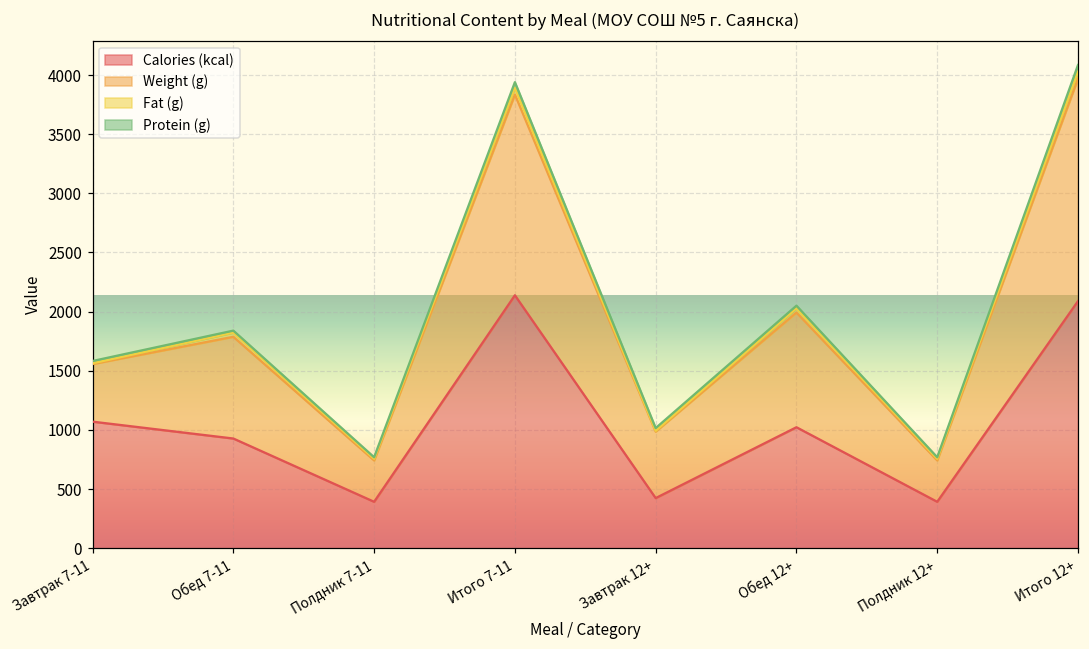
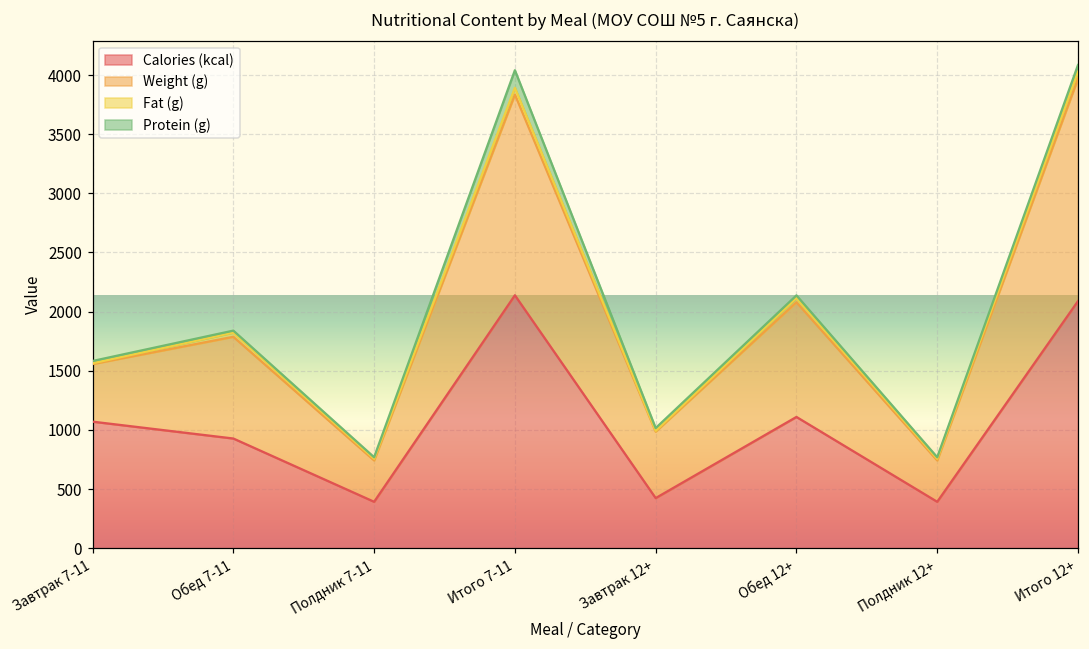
Protein (g), Итого 7-11: 50 -> 150
Calories (kcal), Обед 12+: 1020 -> 1110
